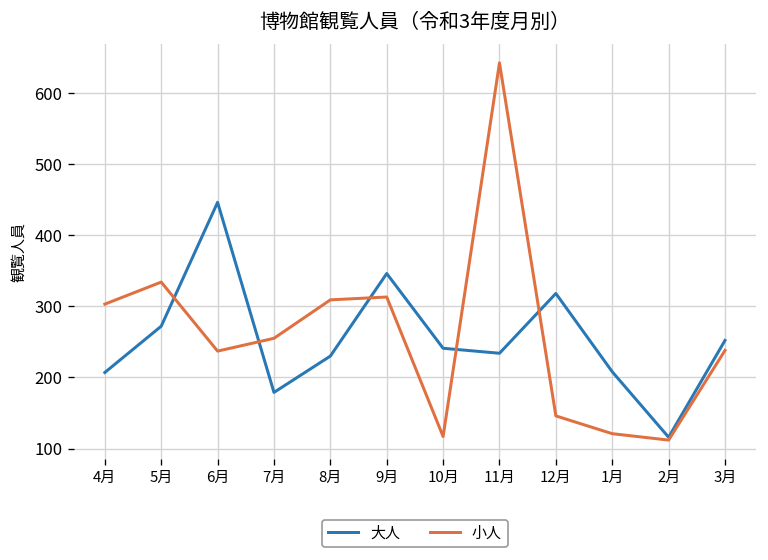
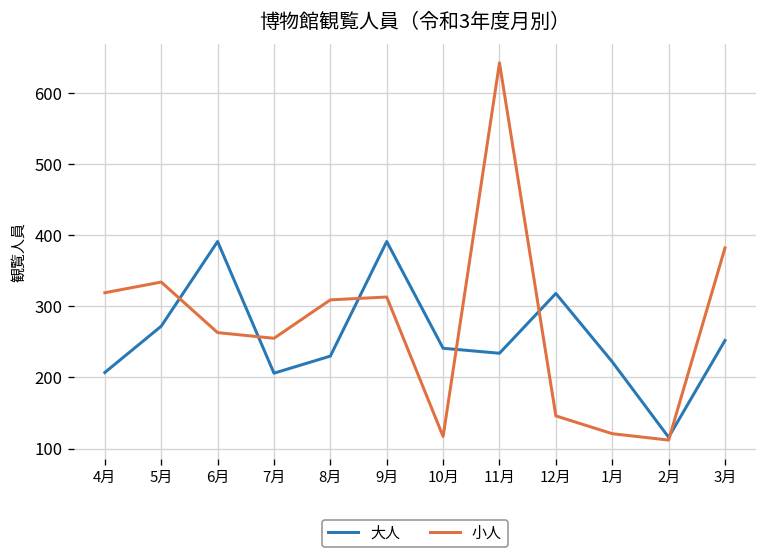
小人, 4月: 300 -> 320
大人, 6月: 450 -> 390
小人, 6月: 240 -> 260
大人, 7月: 180 -> 210
大人, 9月: 350 -> 390
大人, 1月: 210 -> 220
小人, 3月: 240 -> 380
